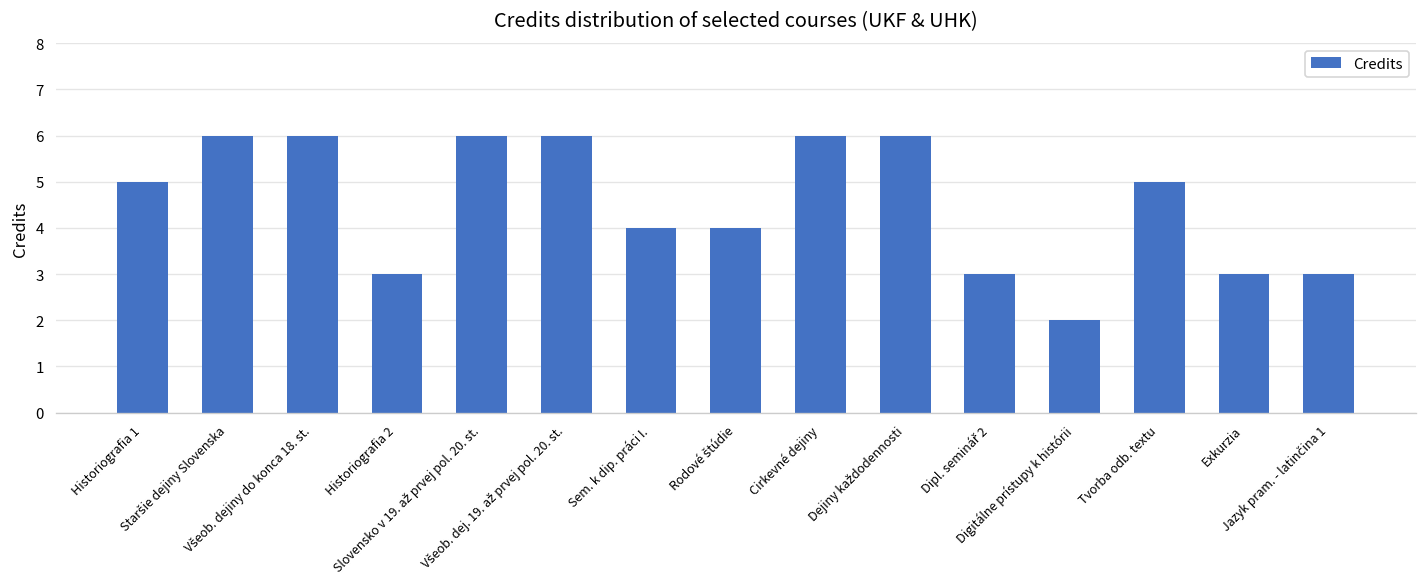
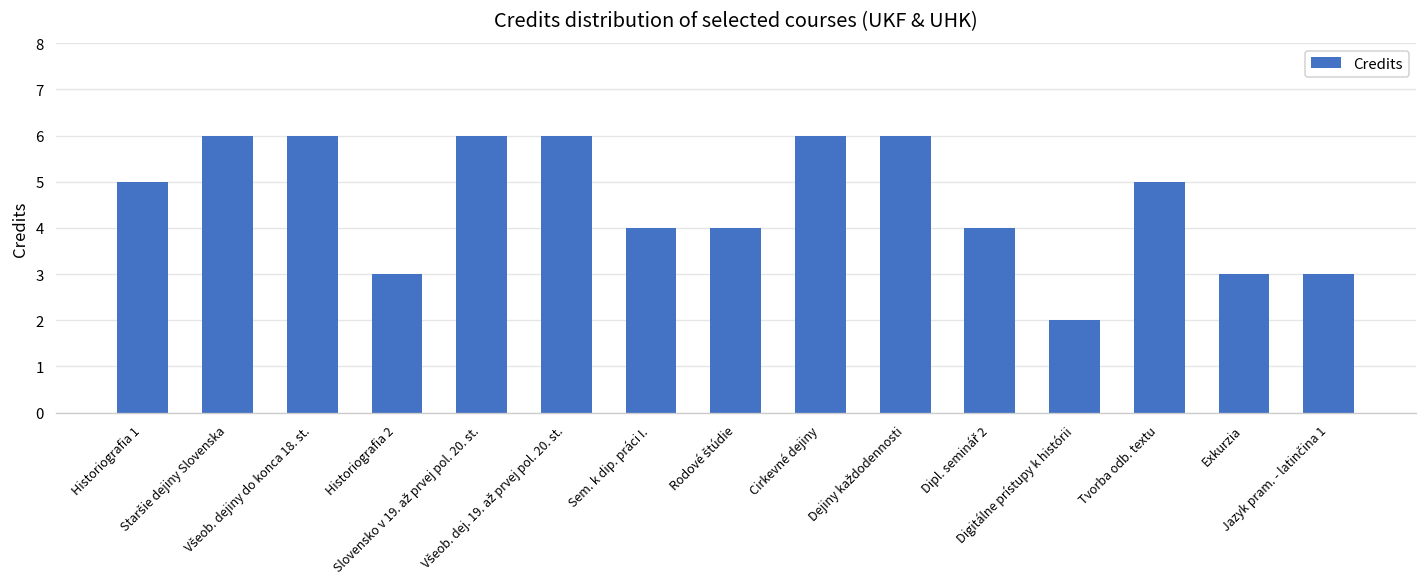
Dipl. seminář 2: 3 -> 4
